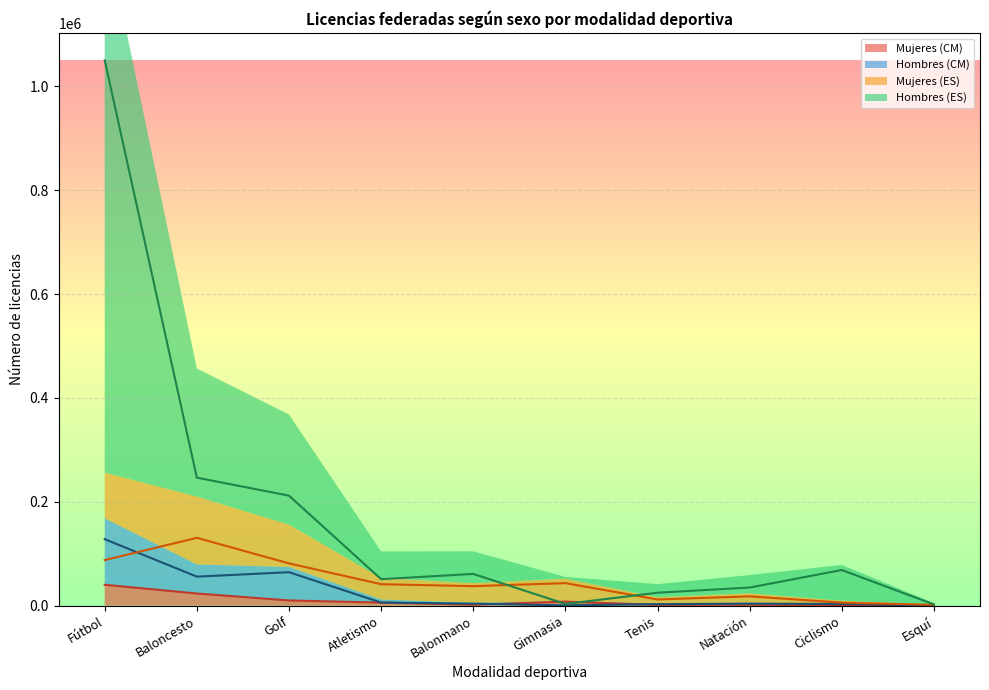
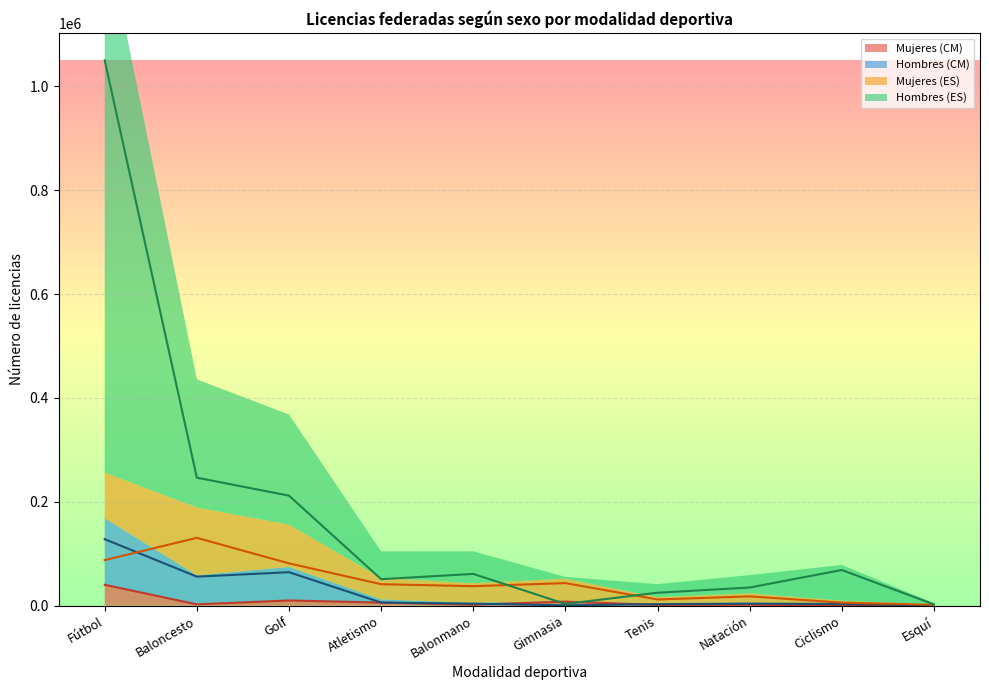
Mujeres (CM), Baloncesto: 20000 -> 0
